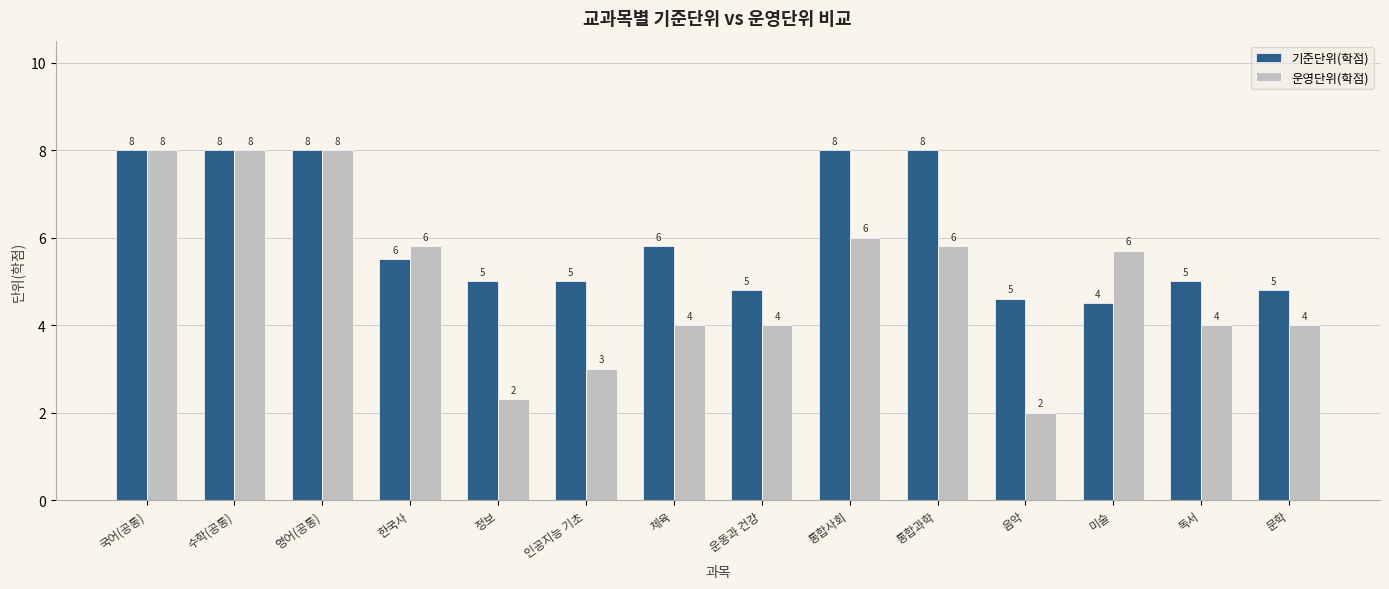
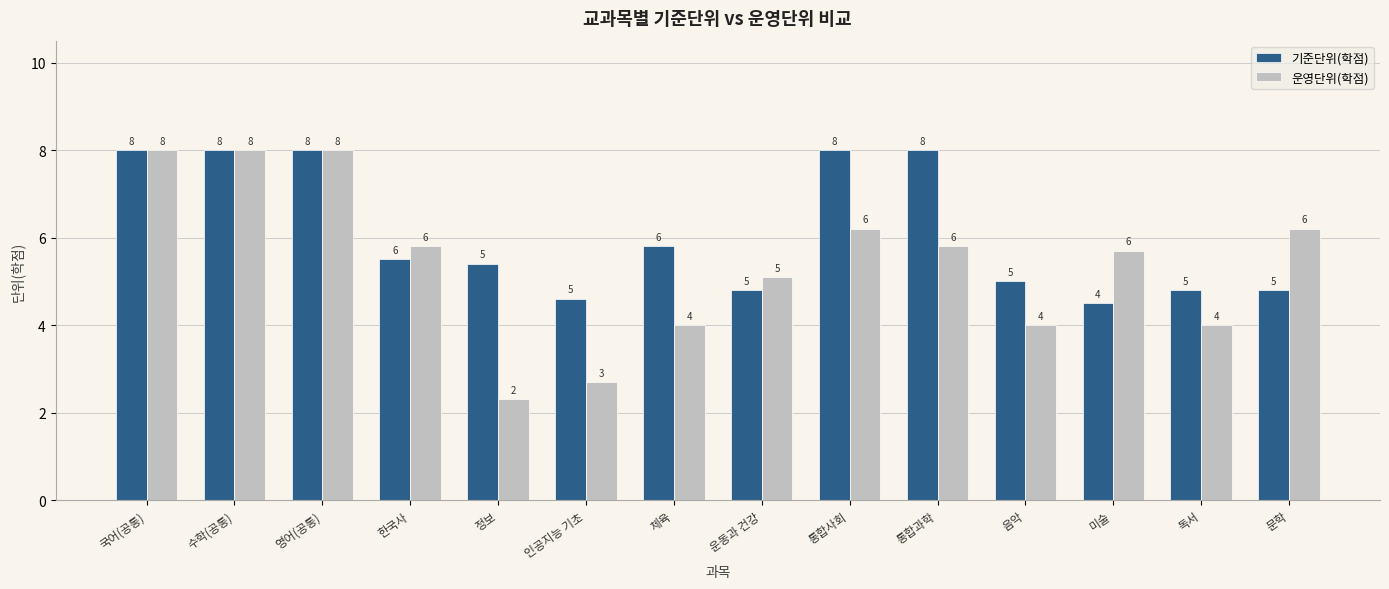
기준단위(학점), 정보: 5.0 -> 5.4
기준단위(학점), 인공지능 기초: 5.0 -> 4.6
운영단위(학점), 인공지능 기초: 3.0 -> 2.7
운영단위(학점), 운동과 건강: 4 -> 5
운영단위(학점), 통합사회: 6.0 -> 6.2
기준단위(학점), 음악: 4.6 -> 5.0
운영단위(학점), 음악: 2 -> 4
기준단위(학점), 독서: 5.0 -> 4.8
운영단위(학점), 문학: 4 -> 6
